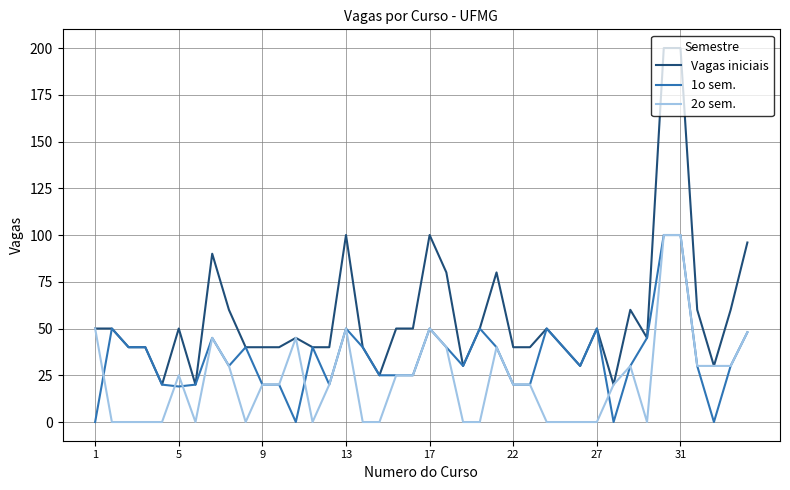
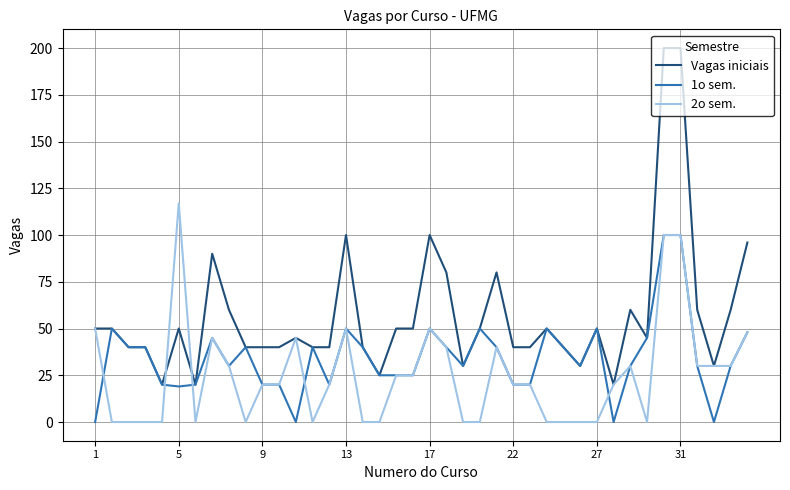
2o sem., 5: 25 -> 117
